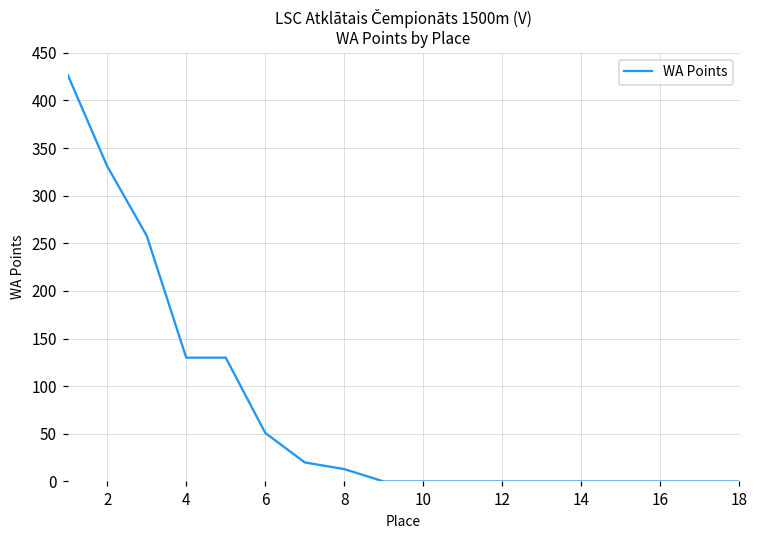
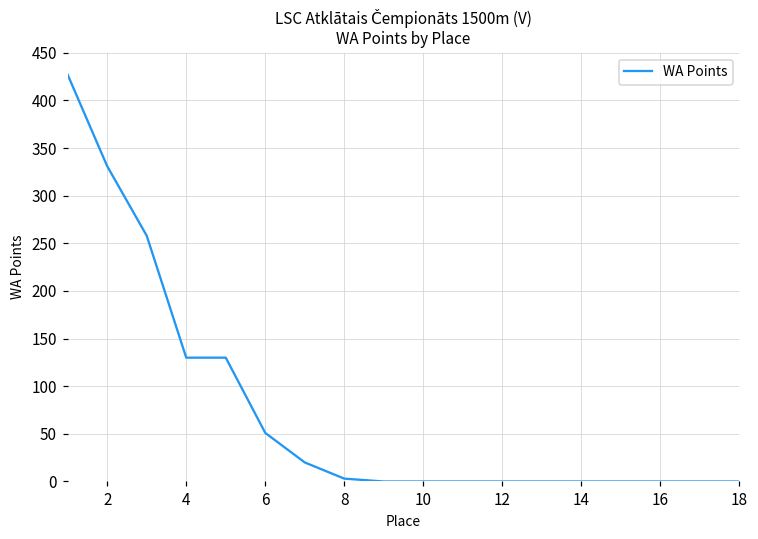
8: 10 -> 0
